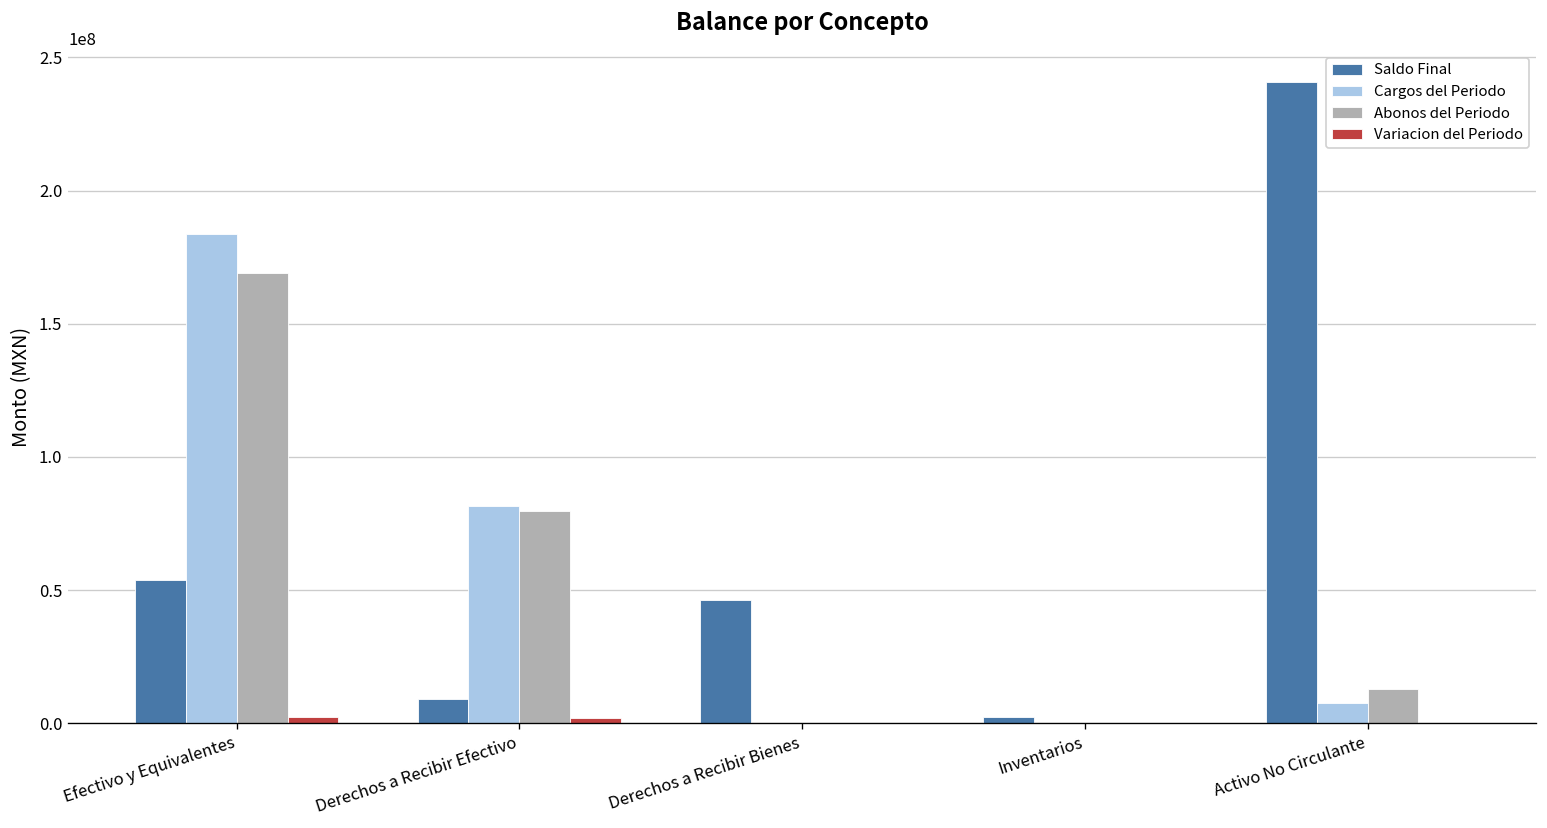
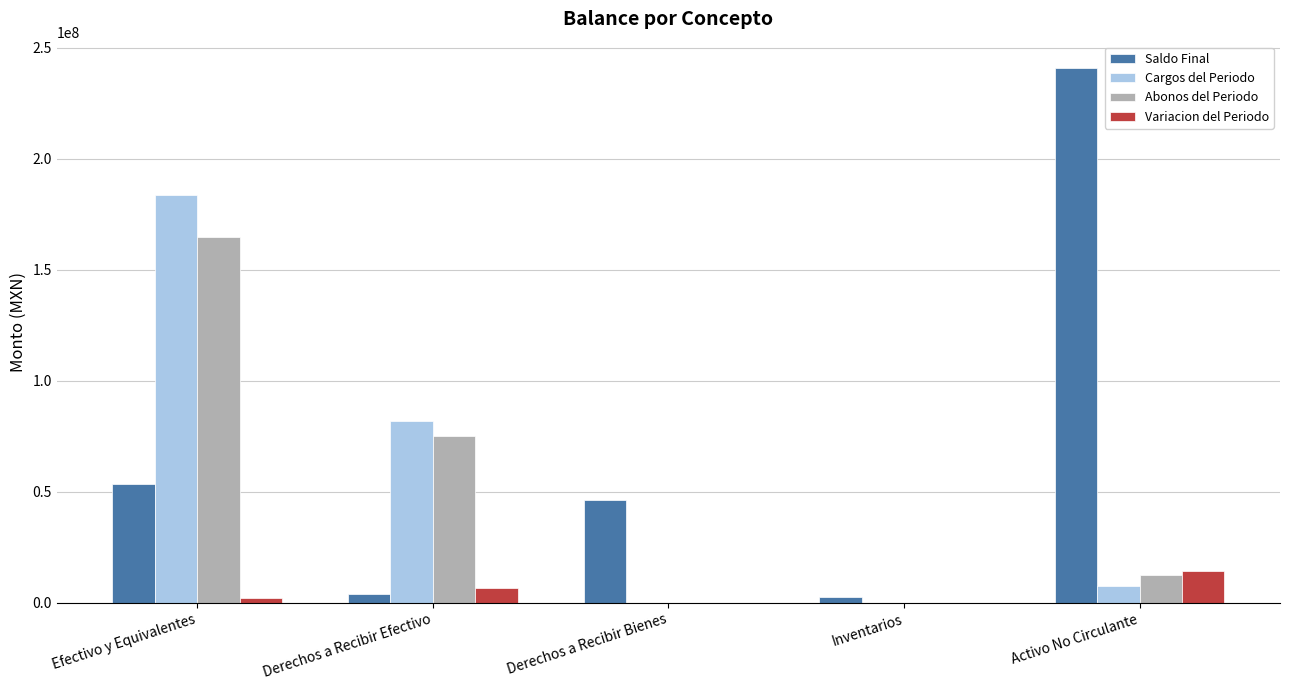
Abonos del Periodo, Efectivo y Equivalentes: 169000000 -> 165000000
Saldo Final, Derechos a Recibir Efectivo: 9000000 -> 4000000
Abonos del Periodo, Derechos a Recibir Efectivo: 80000000 -> 75000000
Variacion del Periodo, Derechos a Recibir Efectivo: 2000000 -> 7000000
Variacion del Periodo, Activo No Circulante: 0 -> 15000000
